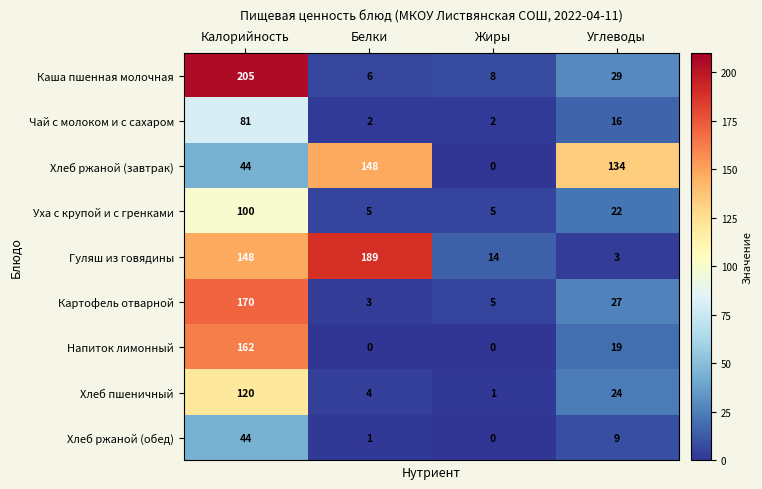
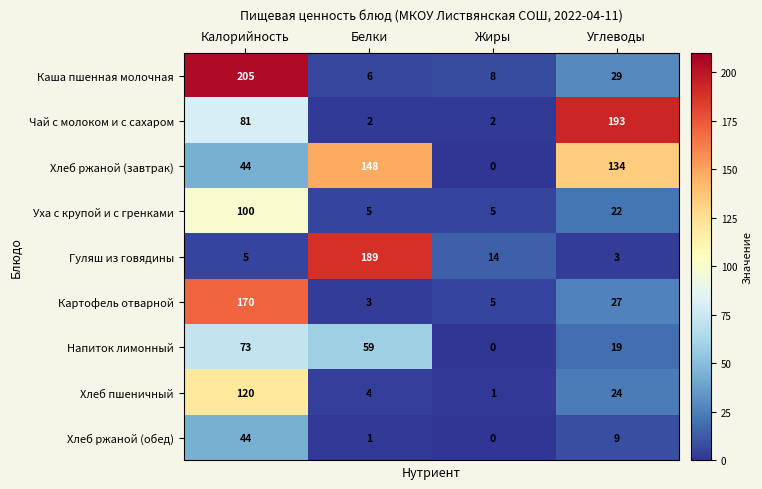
Чай с молоком и с сахаром, Углеводы: 16 -> 193
Гуляш из говядины, Калорийность: 148 -> 5
Напиток лимонный, Калорийность: 162 -> 73
Напиток лимонный, Белки: 0 -> 59
